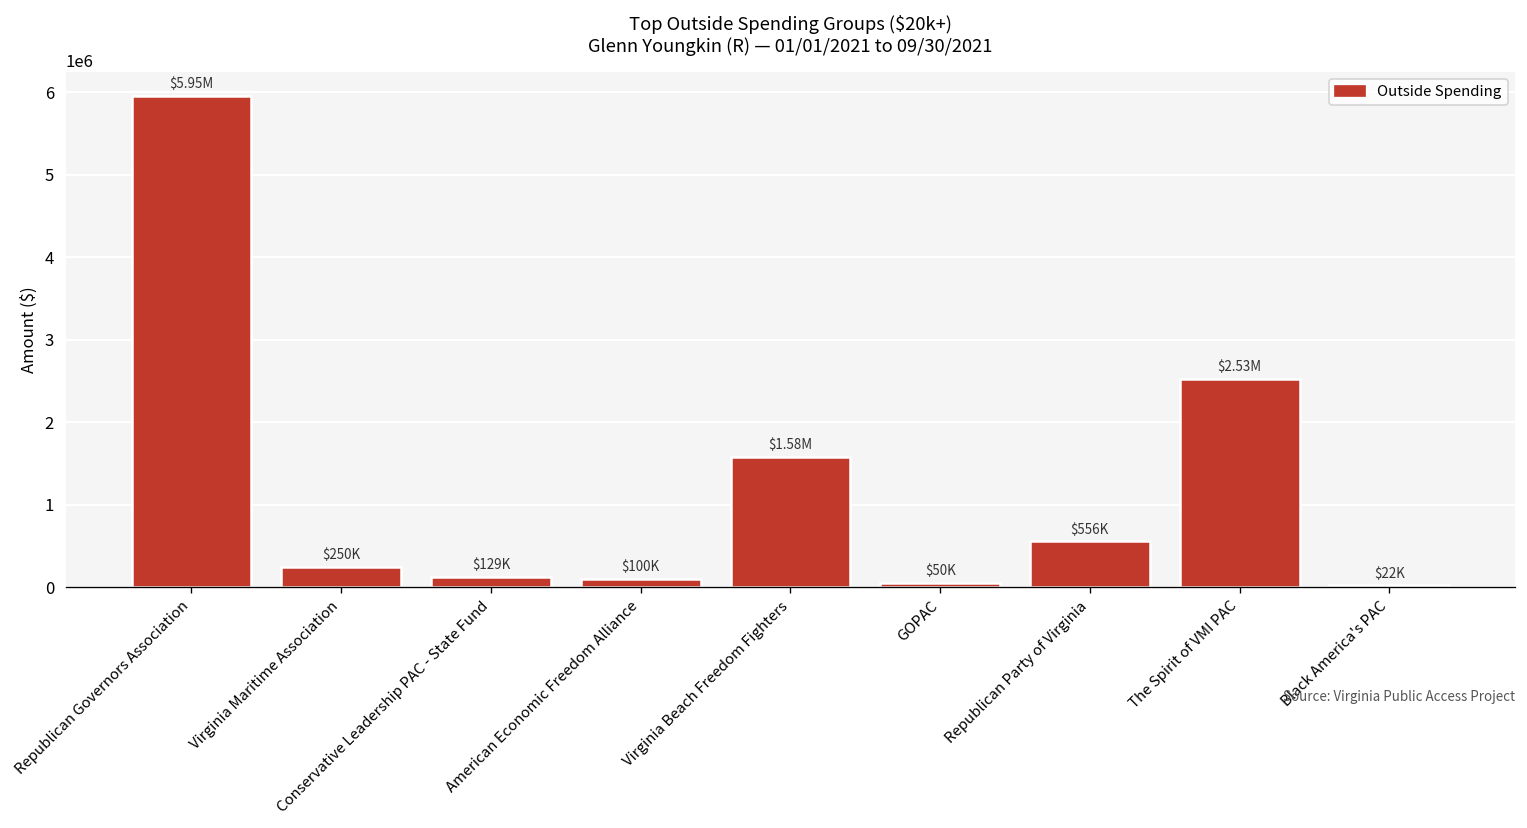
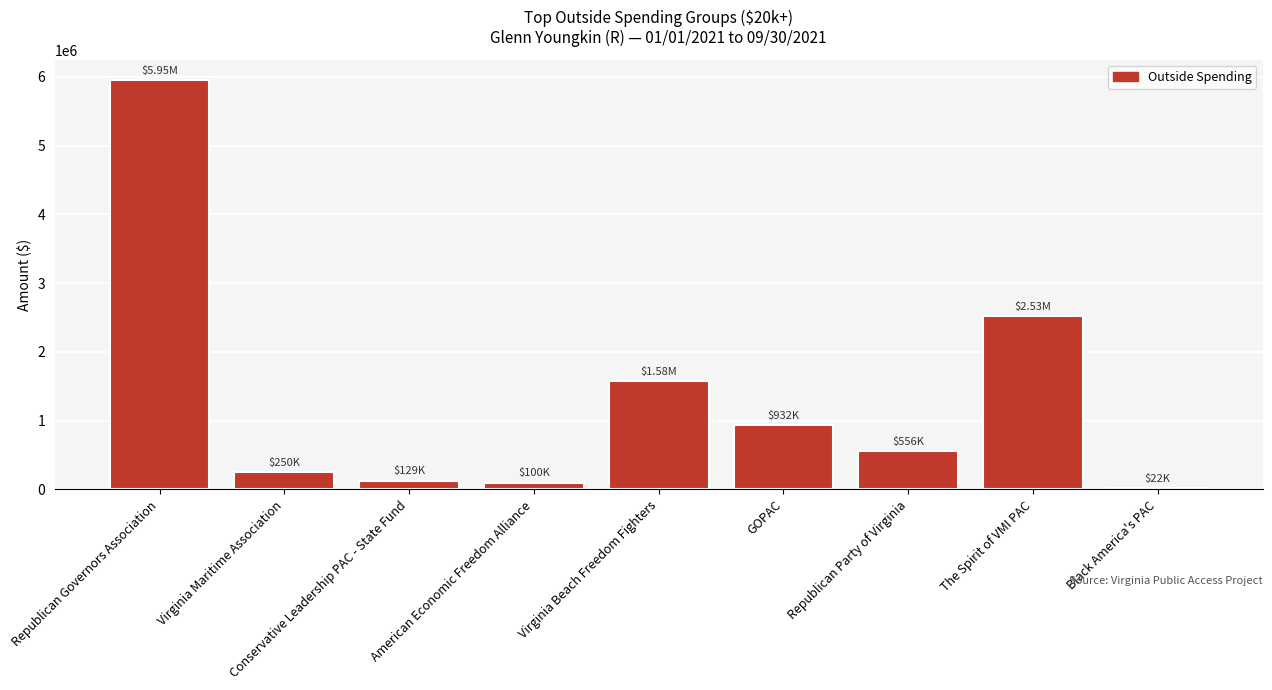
GOPAC: $50K -> $932K
